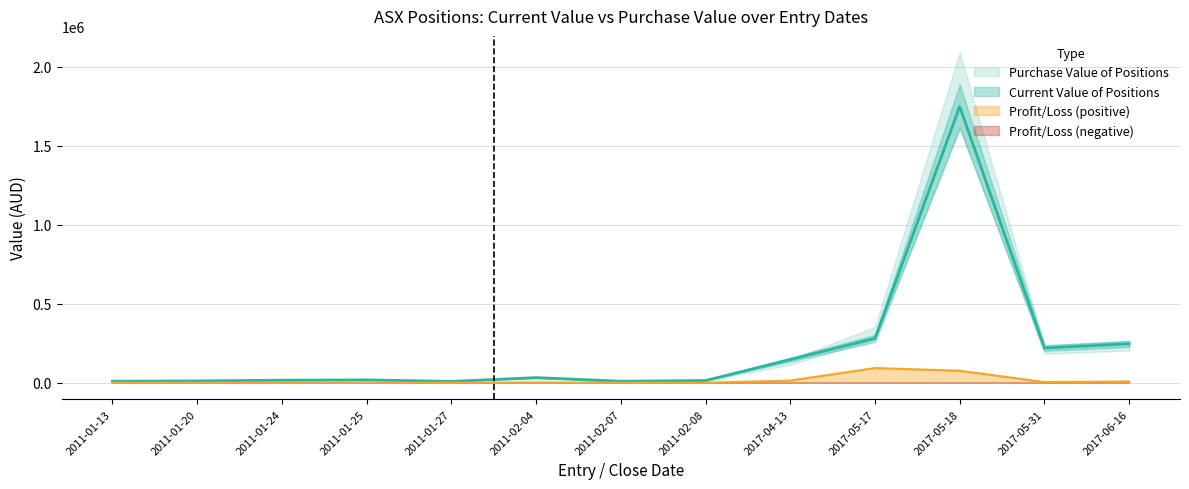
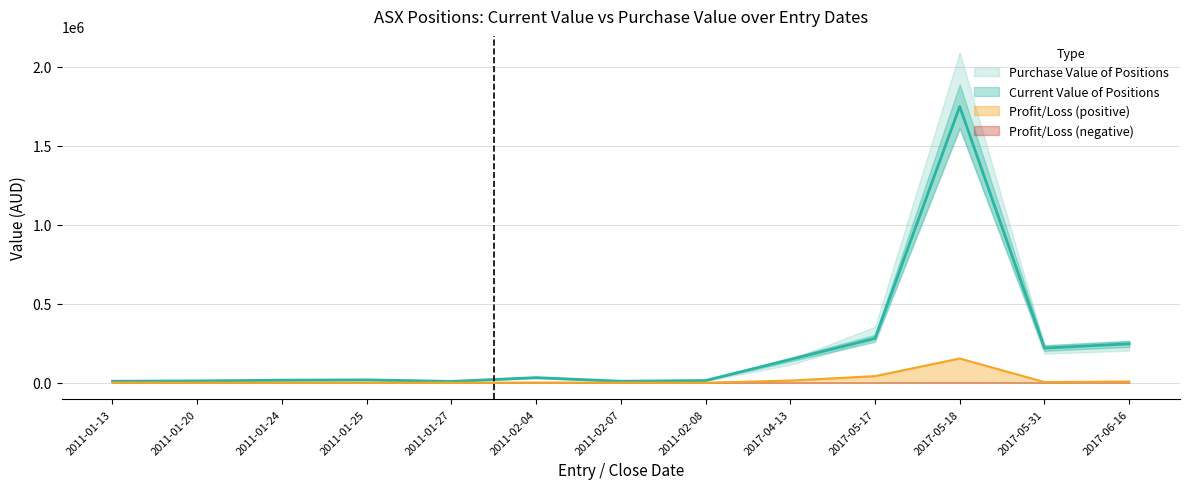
Profit/Loss (positive), 2017-05-17: 90000 -> 40000
Profit/Loss (positive), 2017-05-18: 80000 -> 150000
